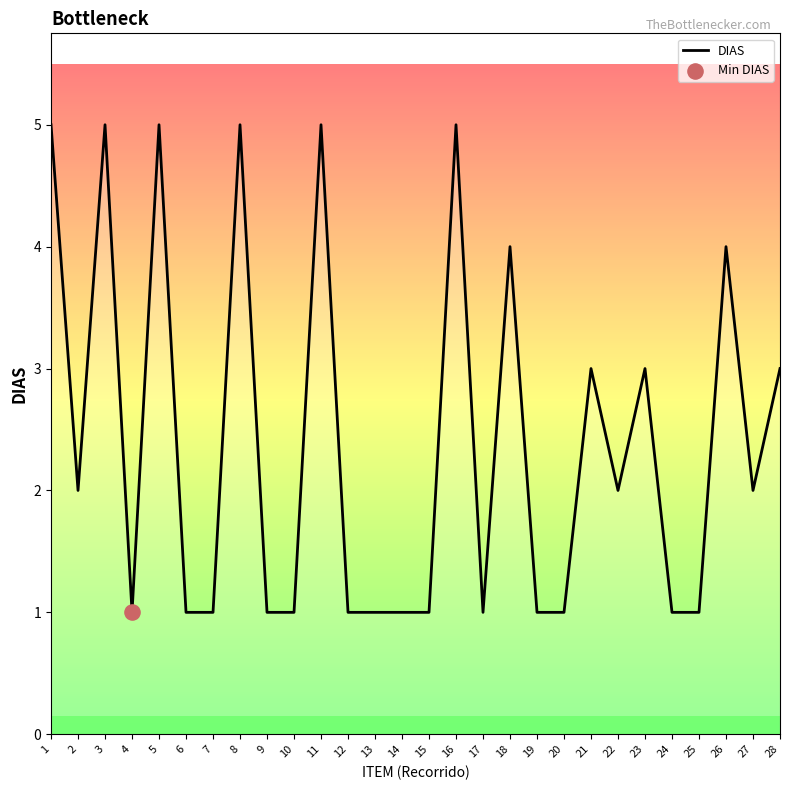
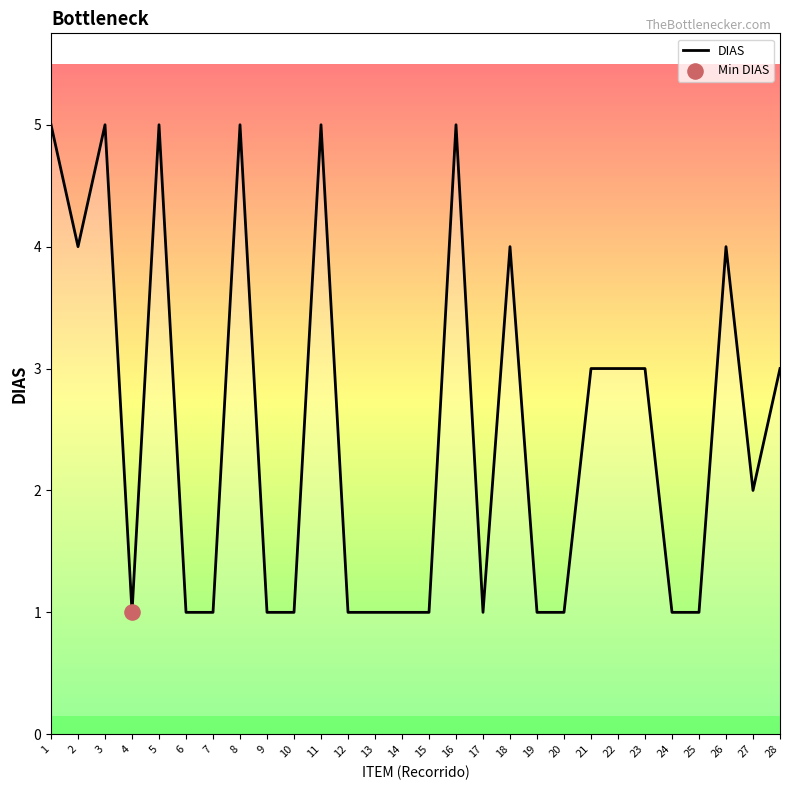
DIAS, 2: 2 -> 4
DIAS, 22: 2 -> 3
